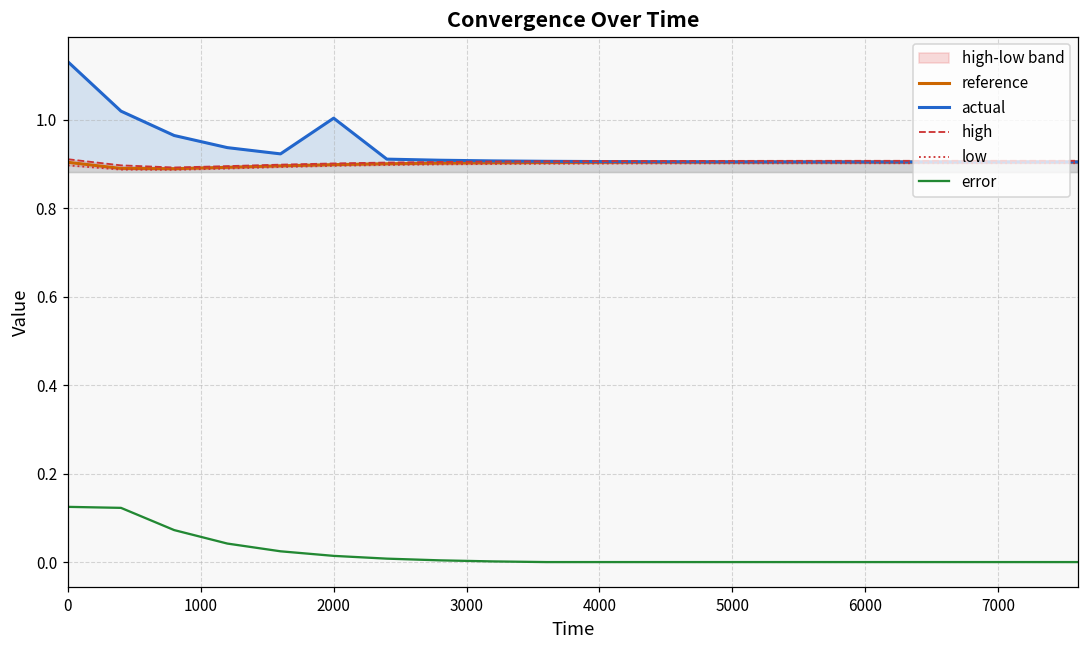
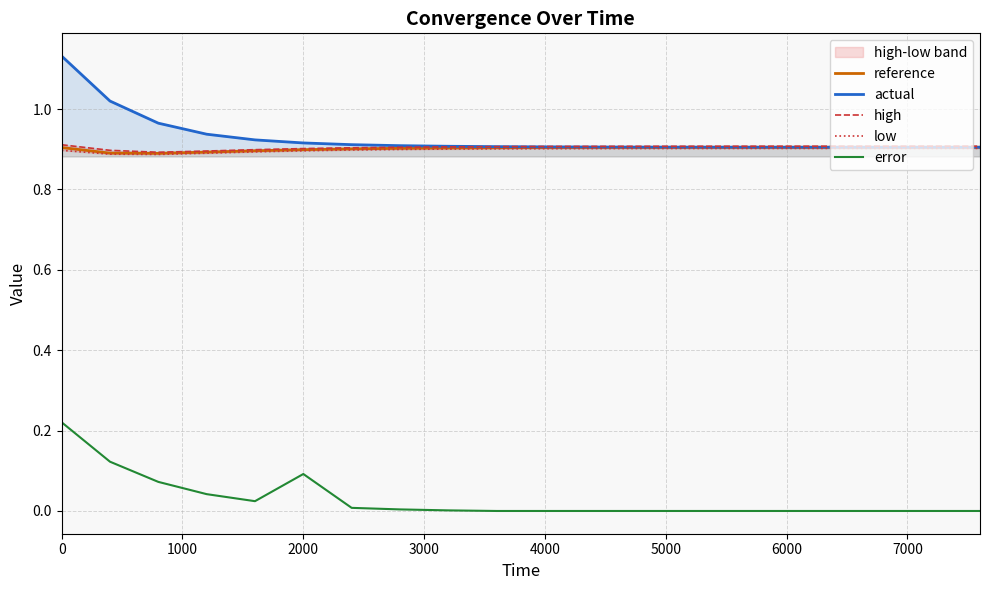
error, 0: 0.12 -> 0.22
actual, 2000: 1.00 -> 0.92
error, 2000: 0.01 -> 0.09
